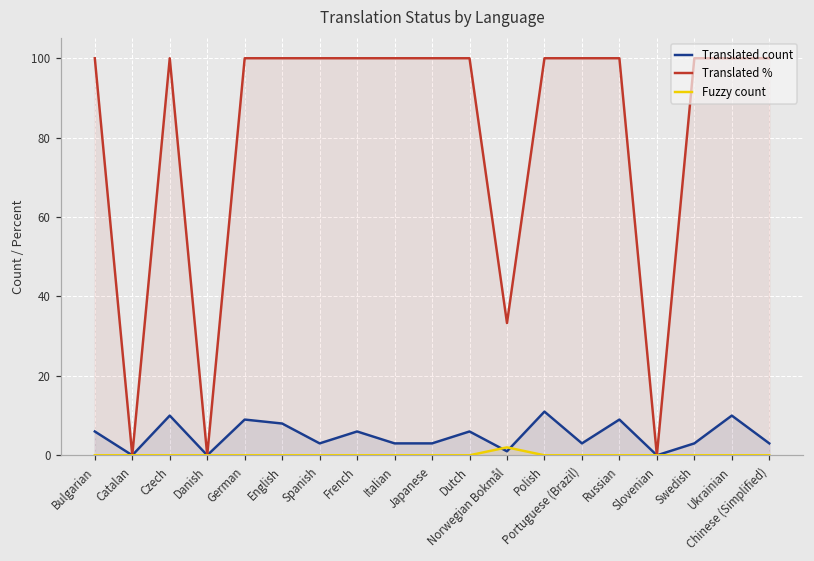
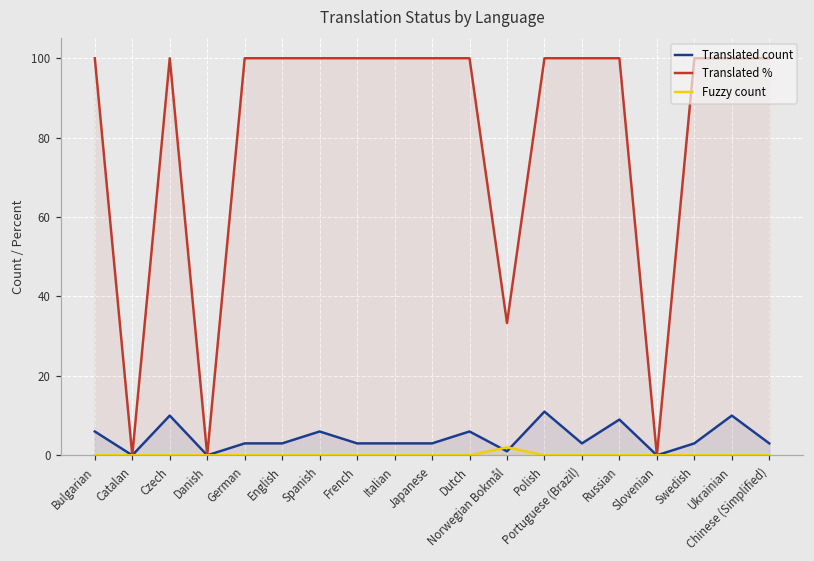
Translated count, German: 9 -> 3
Translated count, English: 8 -> 3
Translated count, Spanish: 3 -> 6
Translated count, French: 6 -> 3
